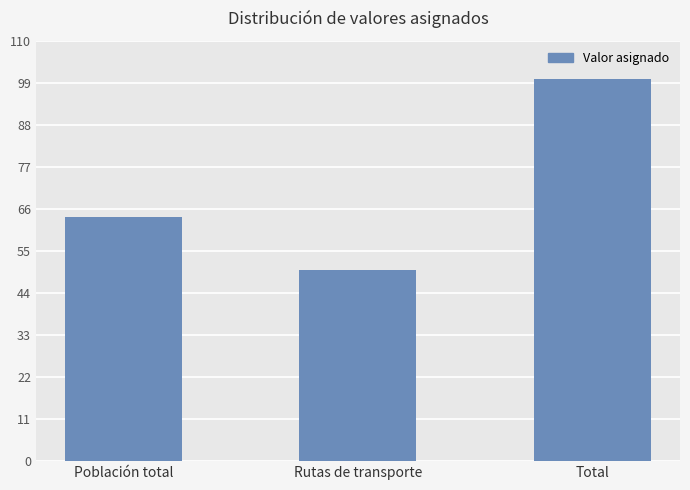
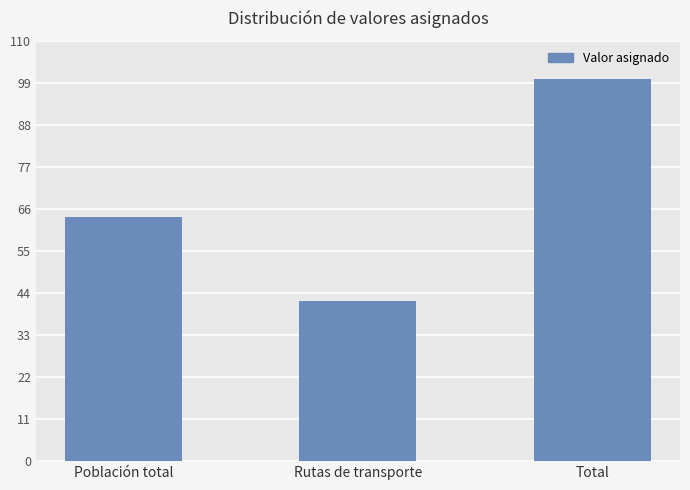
Rutas de transporte: 50 -> 42
